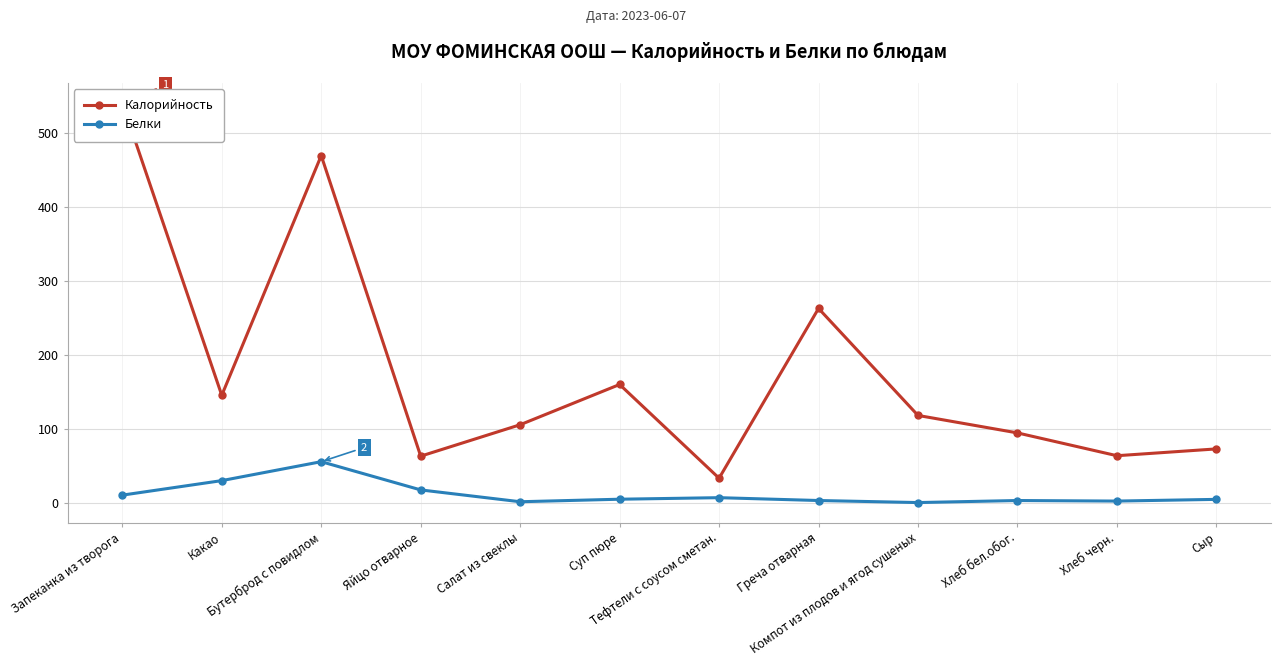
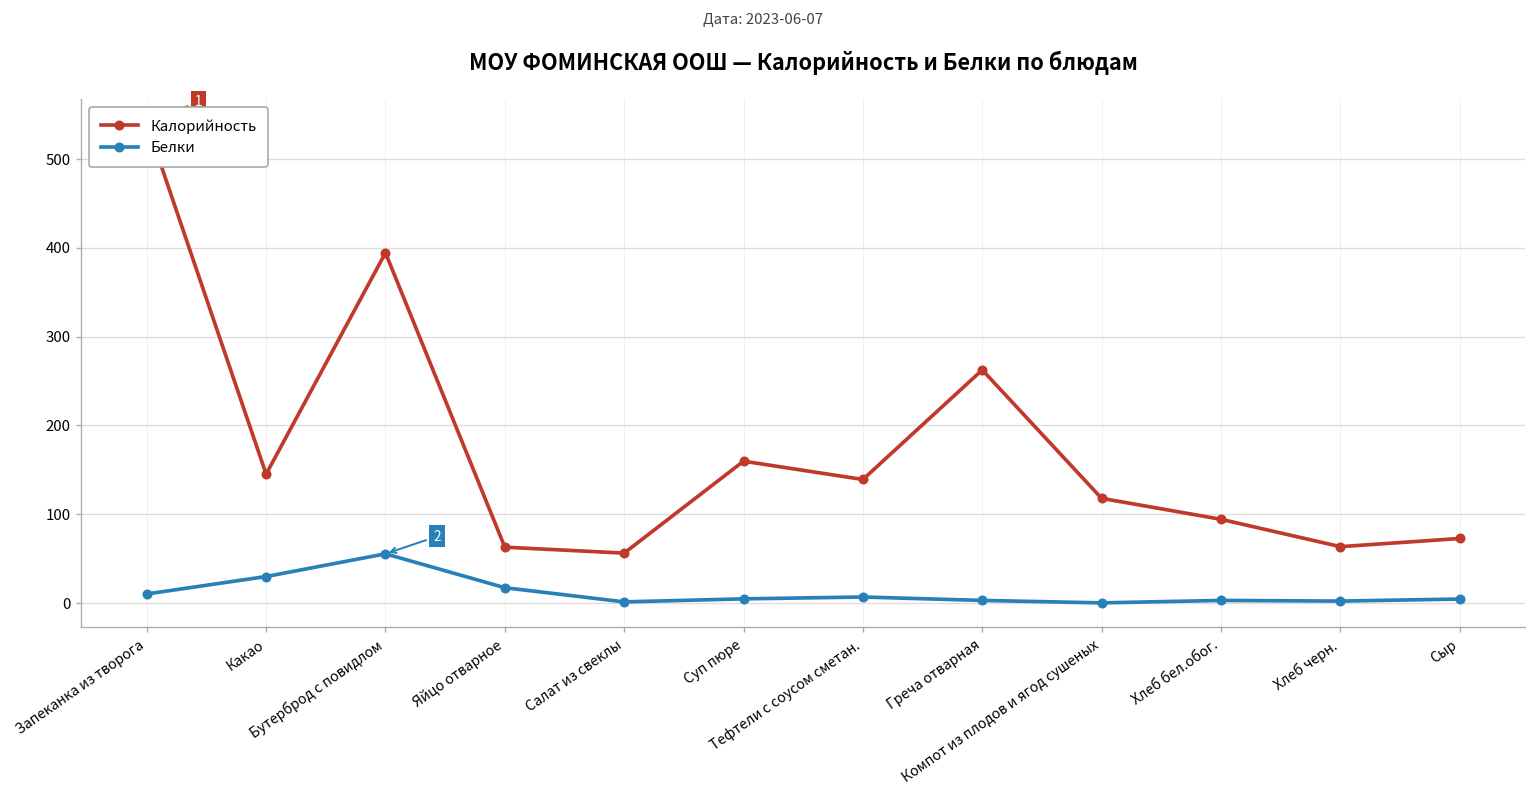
Калорийность, Бутерброд с повидлом: 470 -> 390
Калорийность, Салат из свеклы: 110 -> 60
Калорийность, Тефтели с соусом сметан.: 30 -> 140
